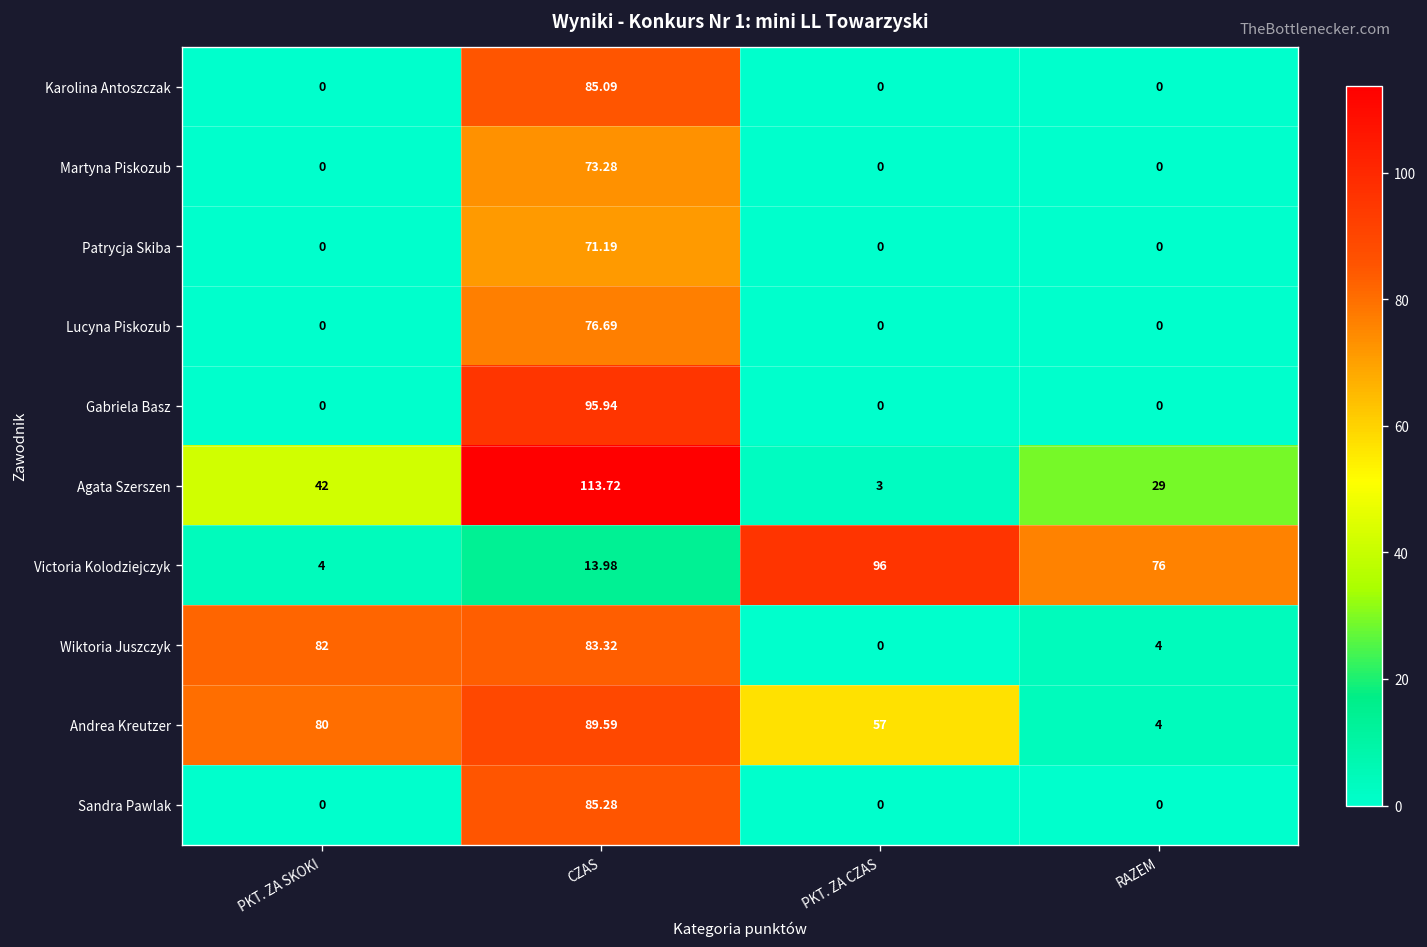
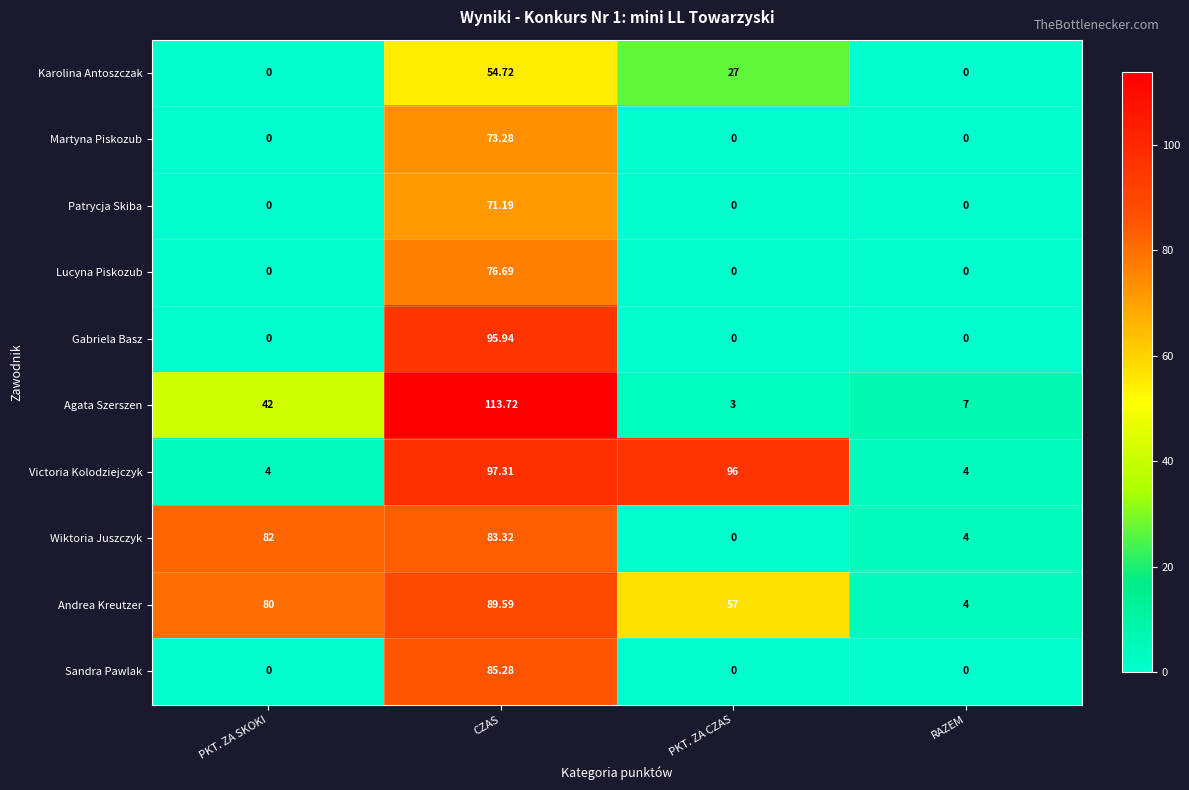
Karolina Antoszczak, CZAS: 85.09 -> 54.72
Karolina Antoszczak, PKT. ZA CZAS: 0 -> 27
Agata Szerszen, RAZEM: 29 -> 7
Victoria Kolodziejczyk, CZAS: 13.98 -> 97.31
Victoria Kolodziejczyk, RAZEM: 76 -> 4
